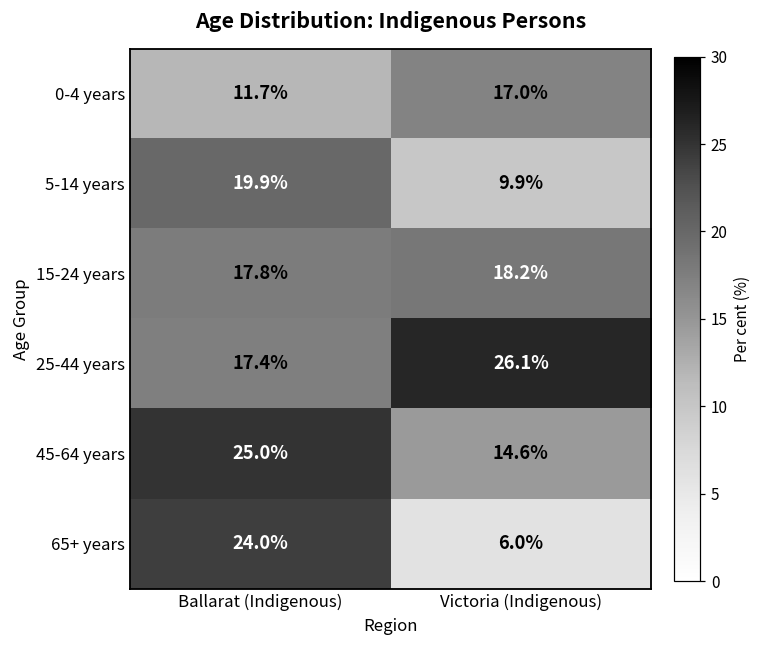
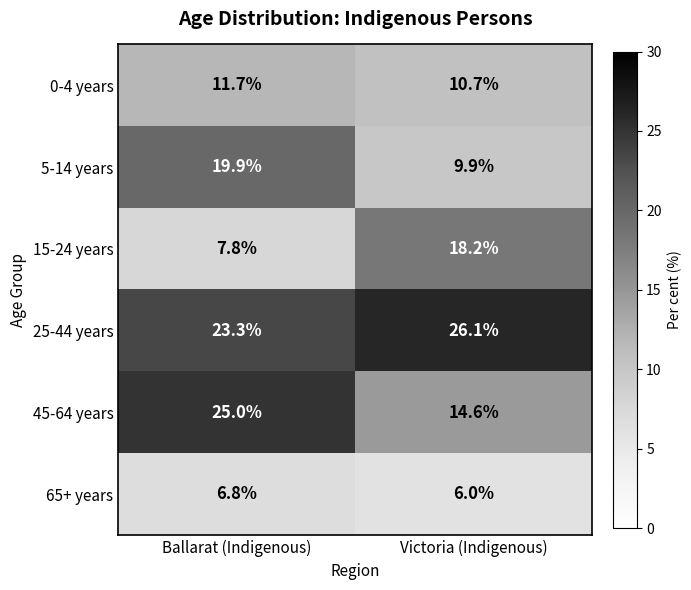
0-4 years, Victoria (Indigenous): 17.0% -> 10.7%
15-24 years, Ballarat (Indigenous): 17.8% -> 7.8%
25-44 years, Ballarat (Indigenous): 17.4% -> 23.3%
65+ years, Ballarat (Indigenous): 24.0% -> 6.8%
